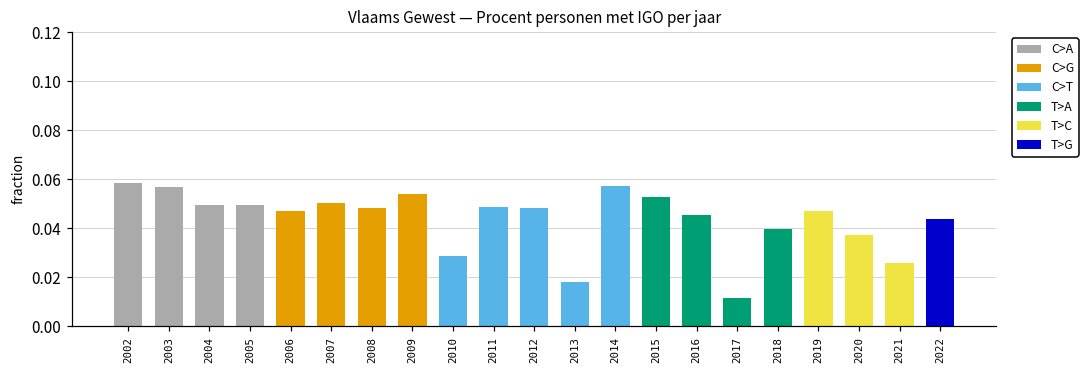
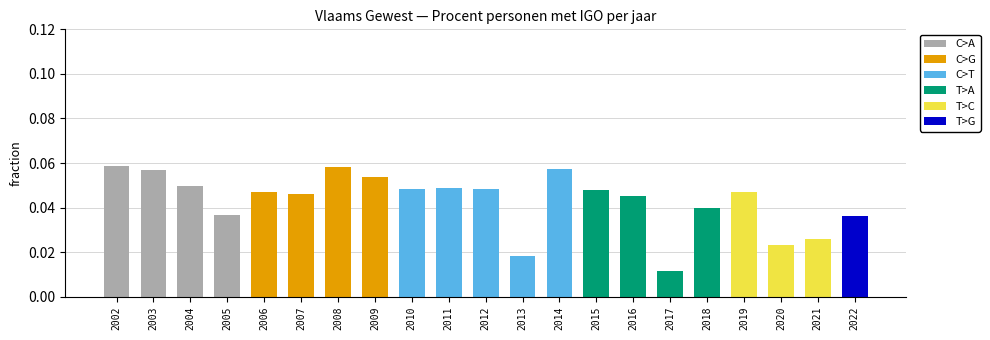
2005: 0.050 -> 0.037
2007: 0.051 -> 0.046
2008: 0.048 -> 0.058
2010: 0.029 -> 0.049
2015: 0.053 -> 0.048
2020: 0.037 -> 0.023
2022: 0.044 -> 0.036
